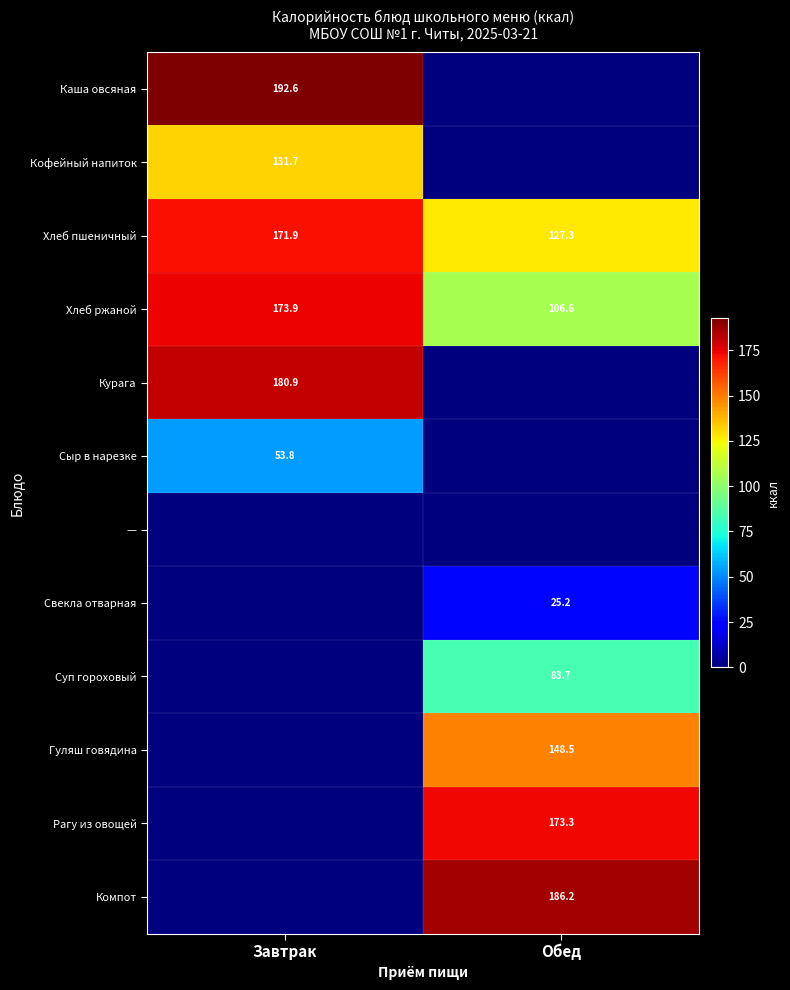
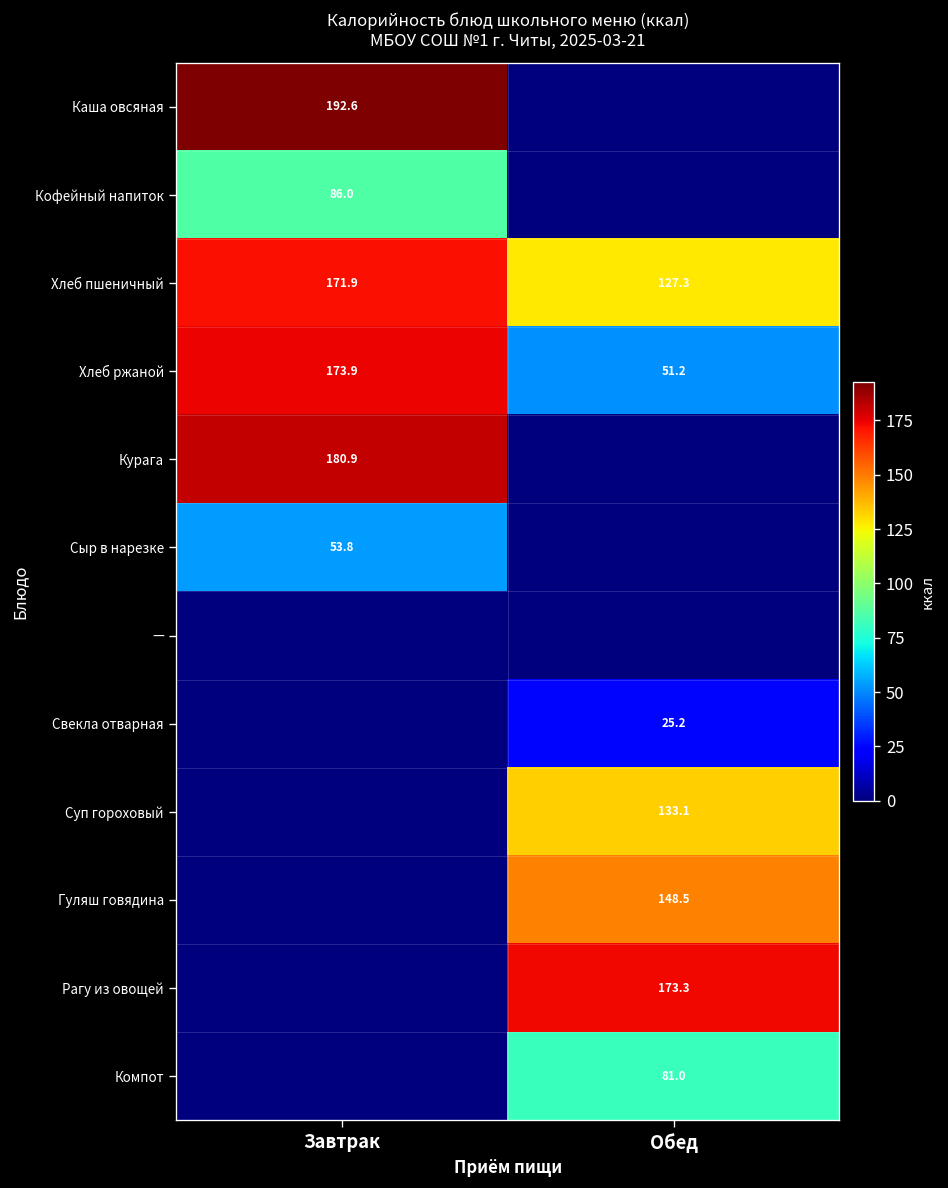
Кофейный напиток, Завтрак: 131.7 -> 86.0
Хлеб ржаной, Обед: 106.6 -> 51.2
Суп гороховый, Обед: 83.7 -> 133.1
Компот, Обед: 186.2 -> 81.0
